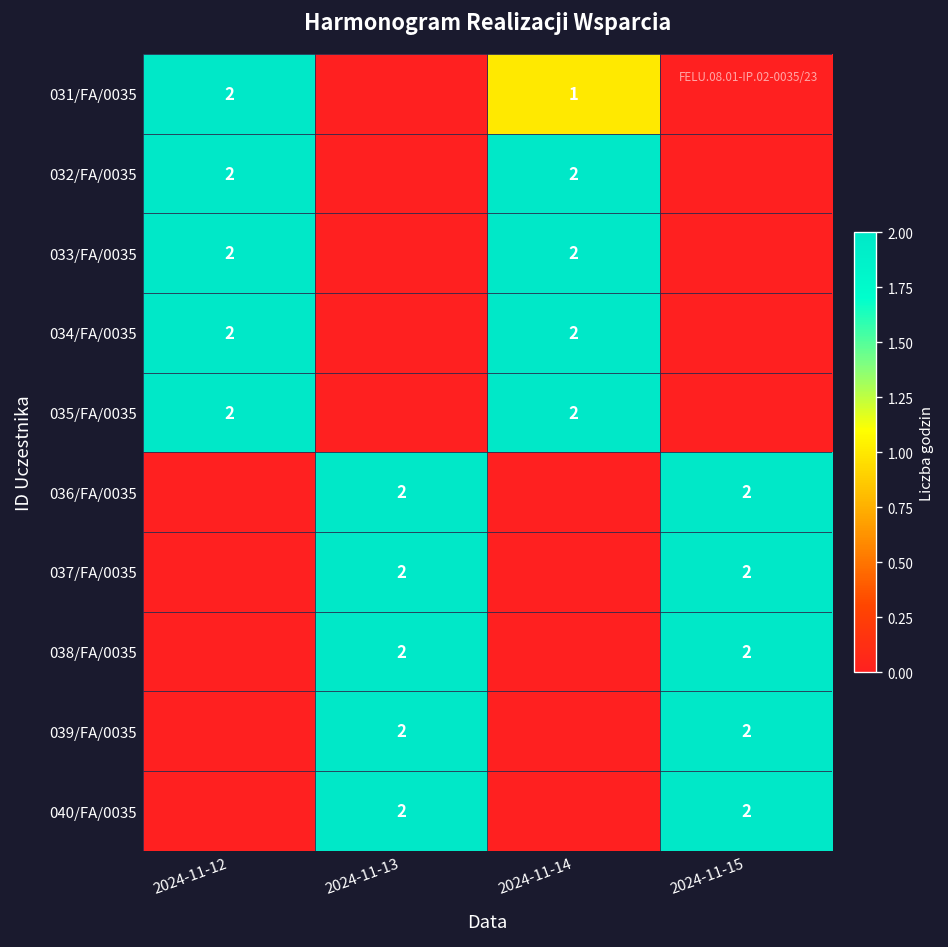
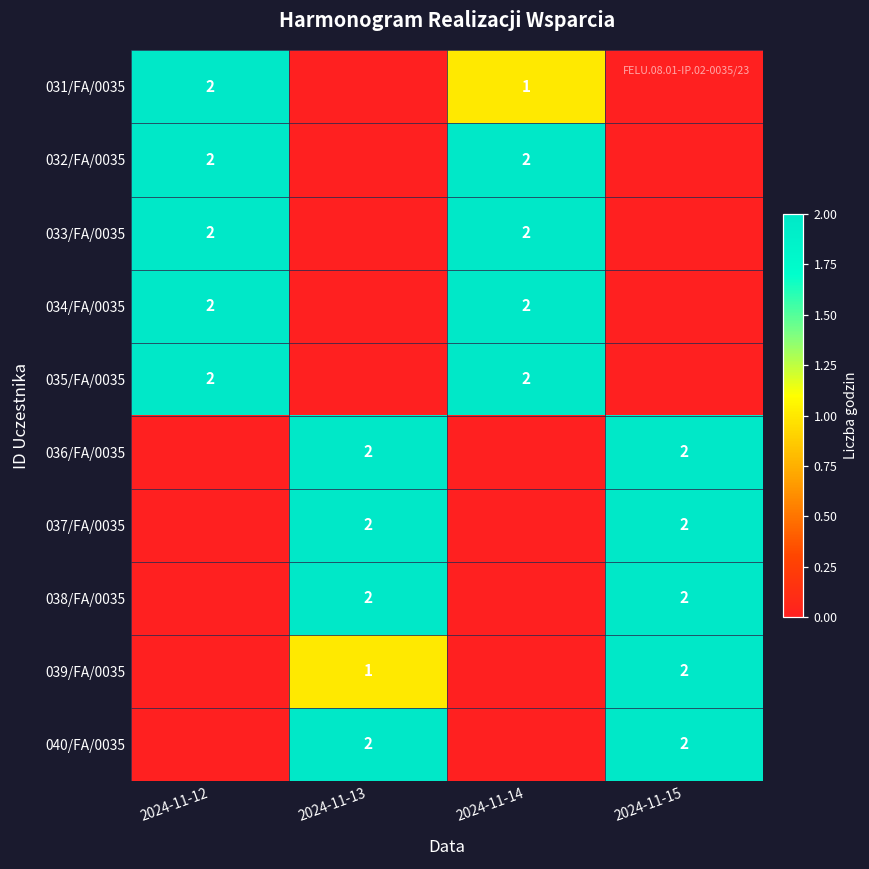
039/FA/0035, 2024-11-13: 2 -> 1
